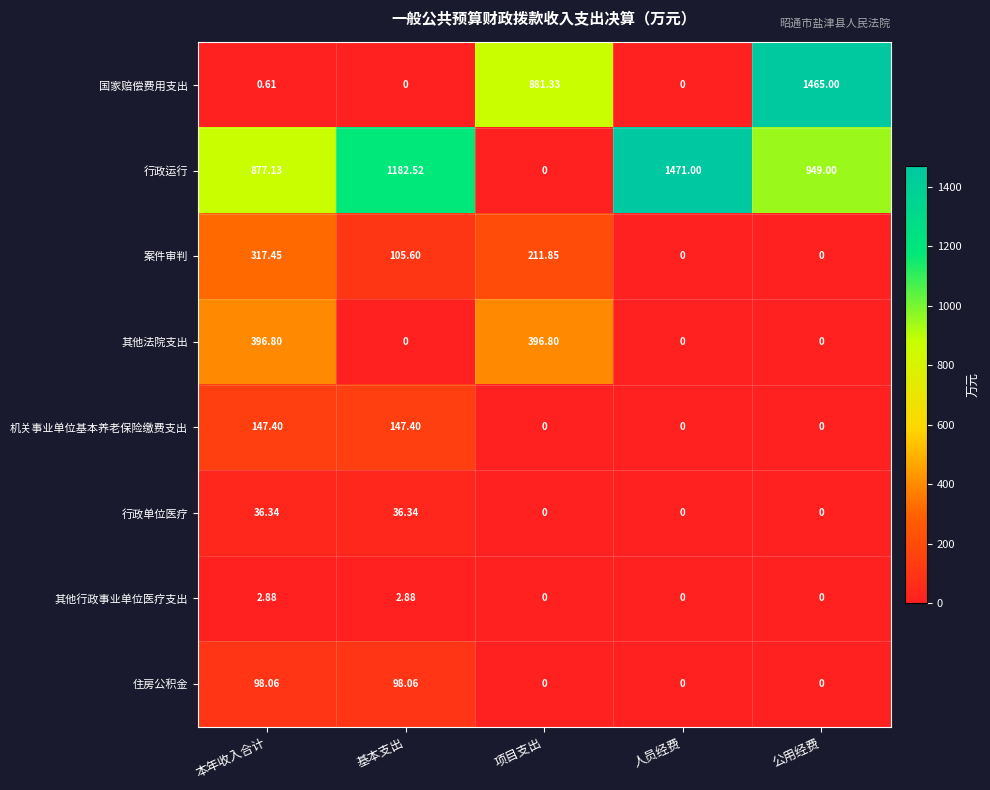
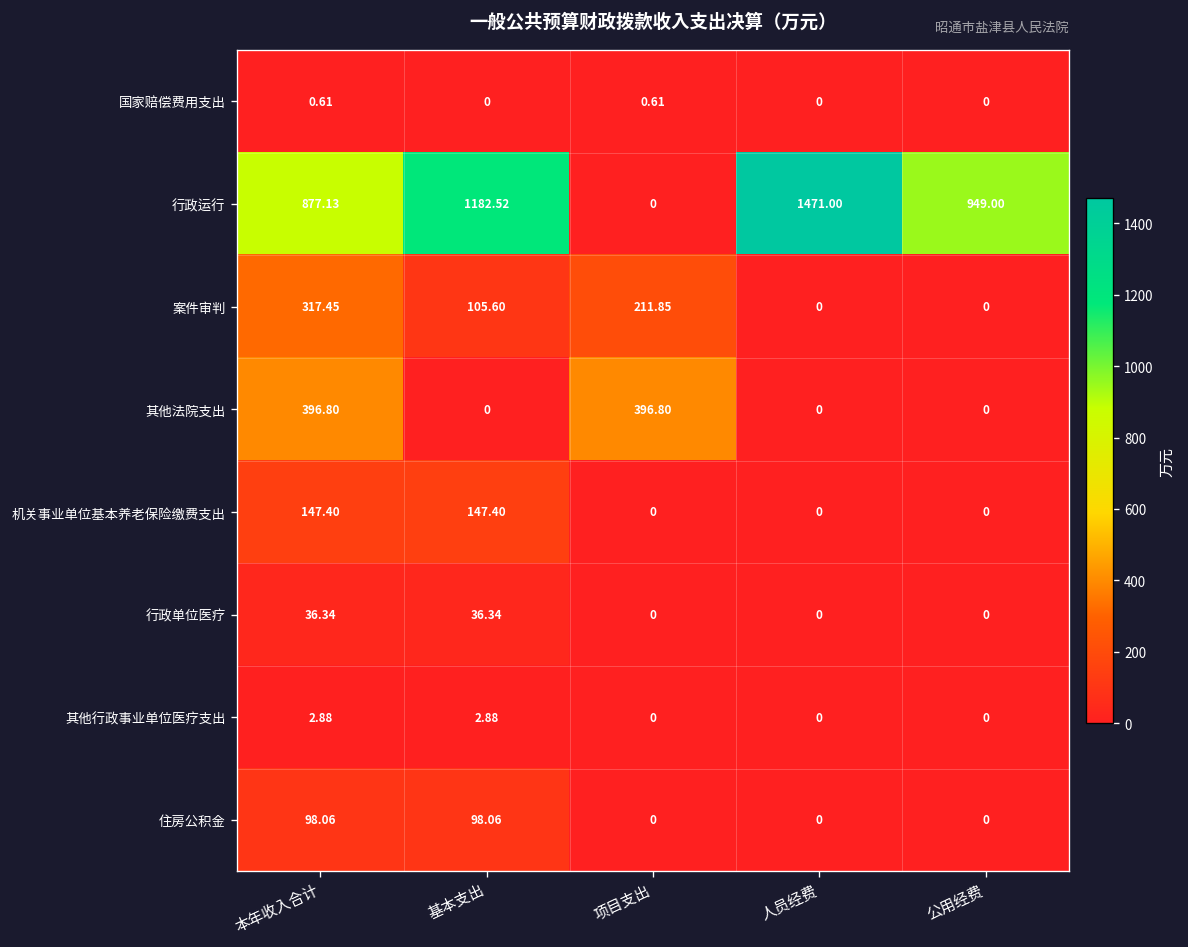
国家赔偿费用支出, 项目支出: 881.33 -> 0.61
国家赔偿费用支出, 公用经费: 1465.00 -> 0
